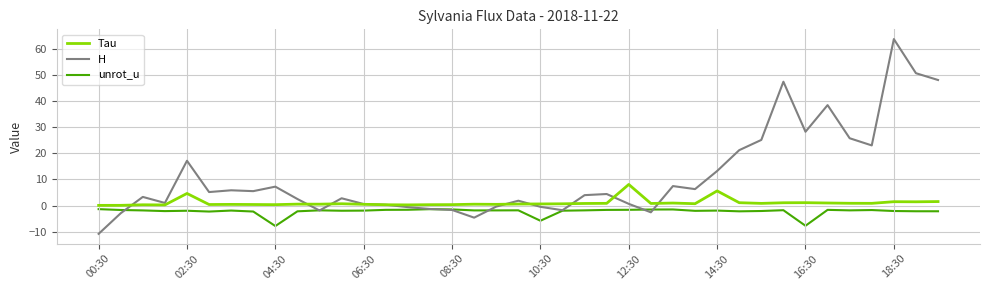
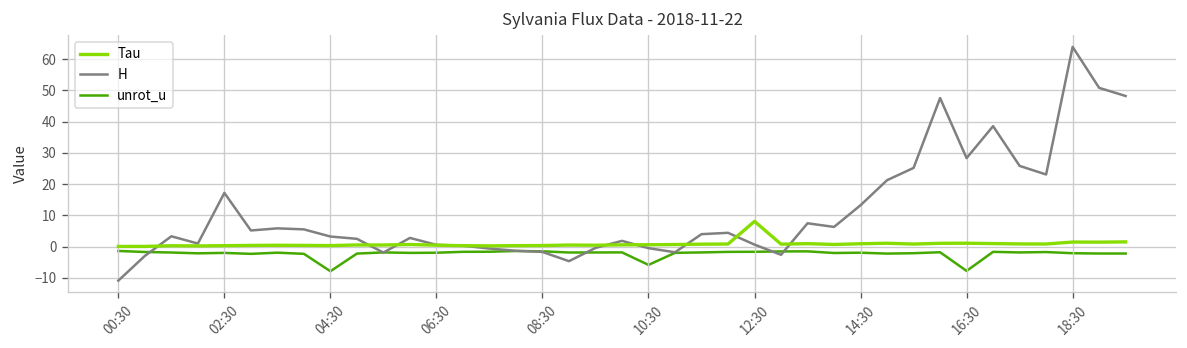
Tau, 02:30: 5 -> 0
H, 04:30: 7 -> 3
Tau, 14:30: 6 -> 1
